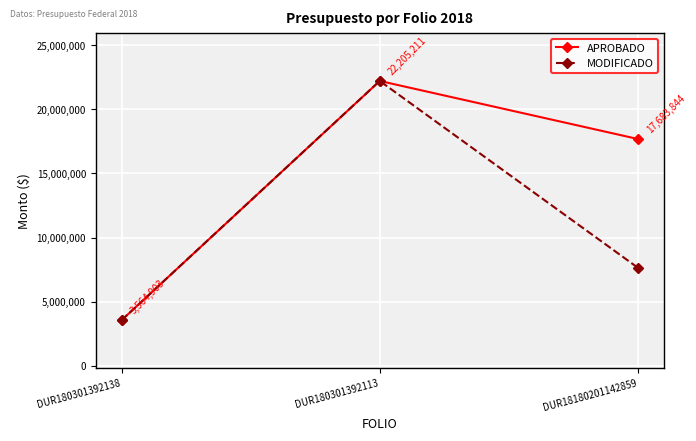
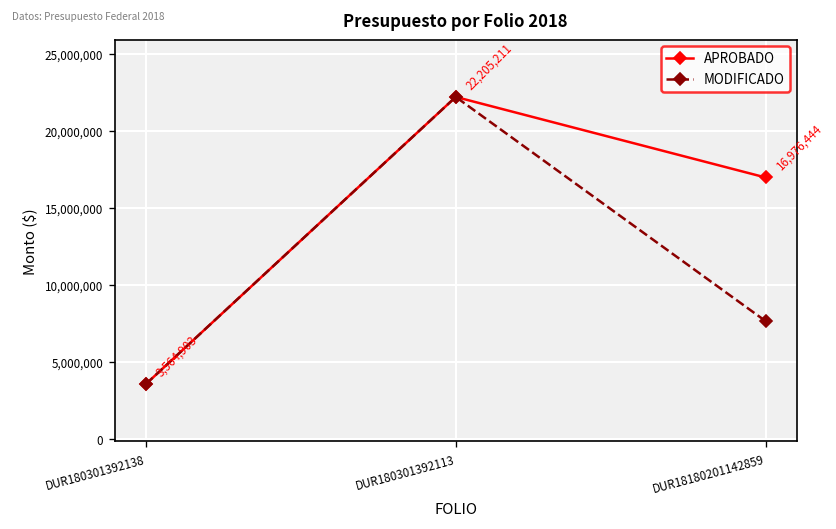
APROBADO, DUR18180201142859: 17,683,844 -> 16,976,444
